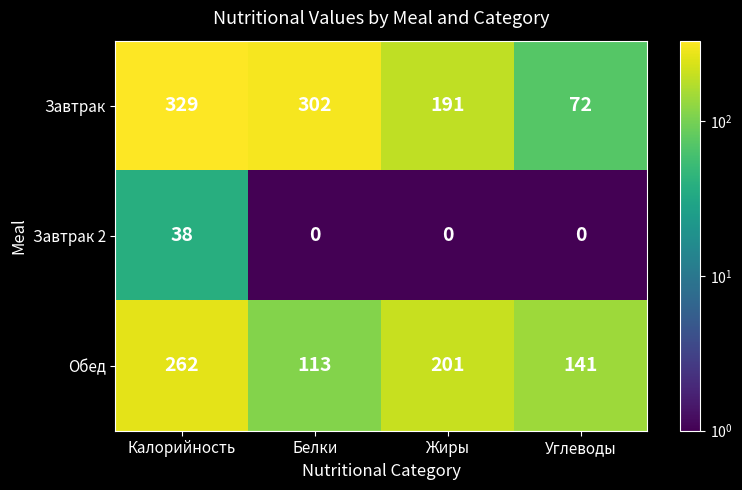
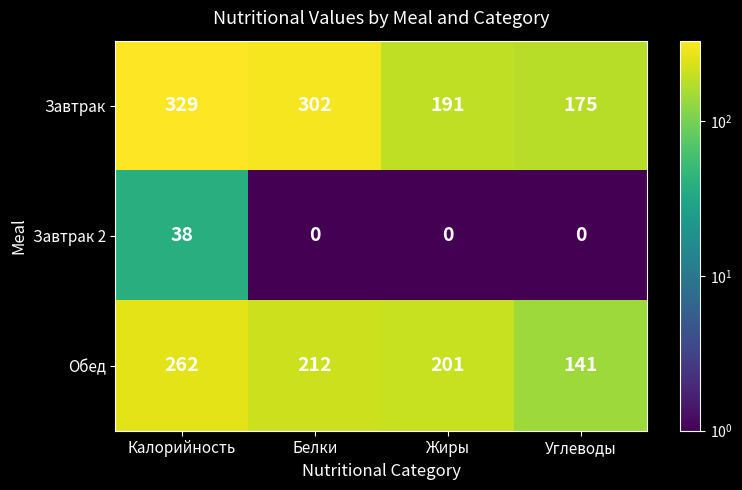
Завтрак, Углеводы: 72 -> 175
Обед, Белки: 113 -> 212
